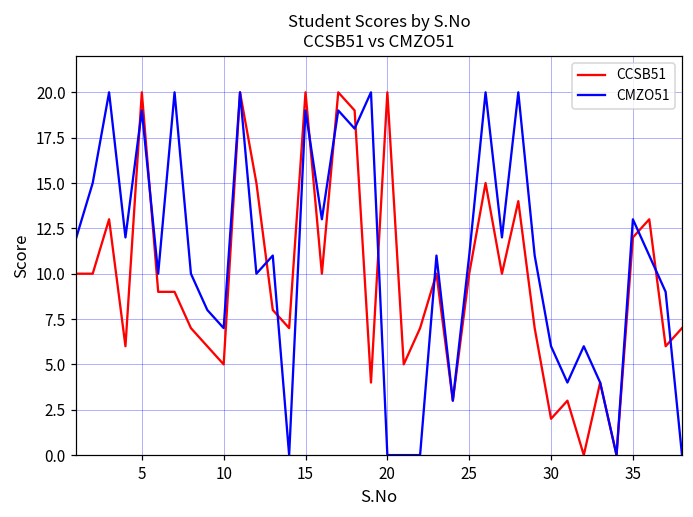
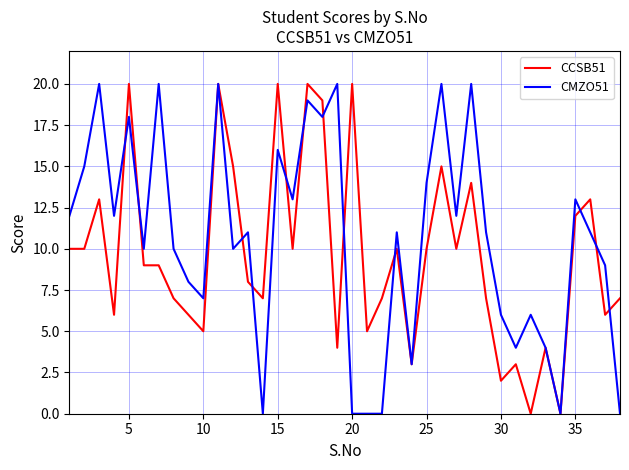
CMZO51, 5: 19 -> 18
CMZO51, 15: 19 -> 16
CMZO51, 25: 11 -> 14
